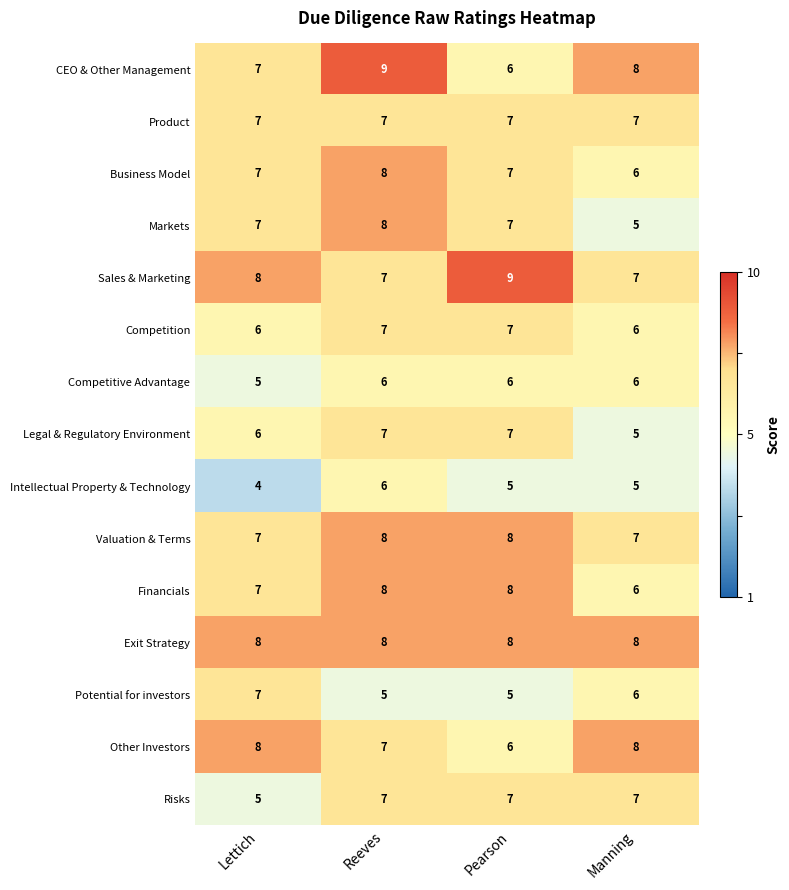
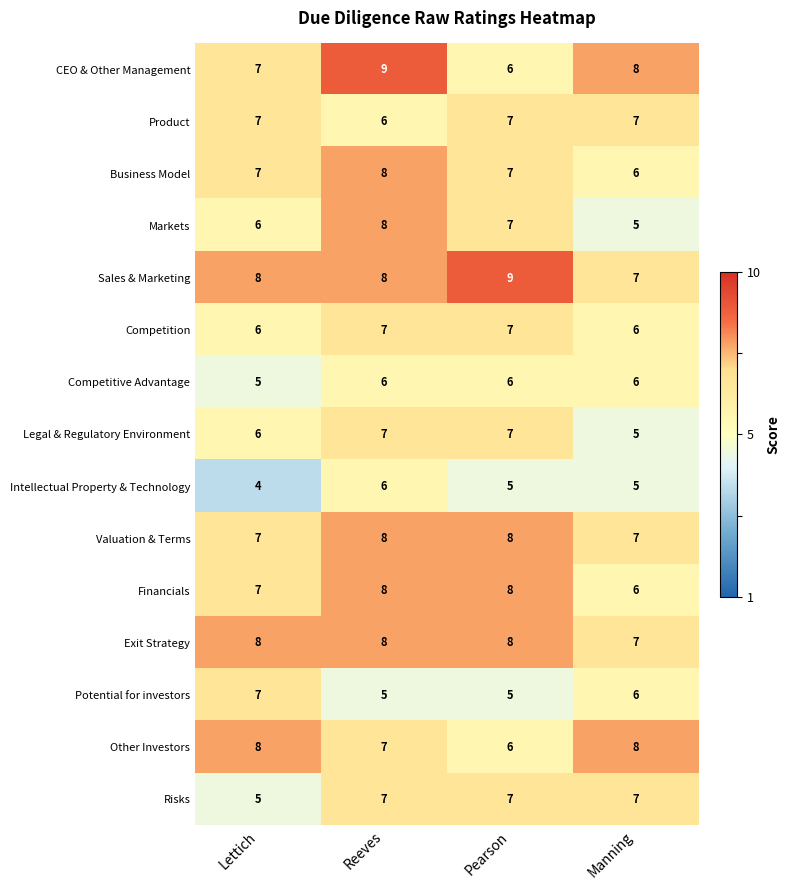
Product, Reeves: 7 -> 6
Markets, Lettich: 7 -> 6
Sales & Marketing, Reeves: 7 -> 8
Exit Strategy, Manning: 8 -> 7
